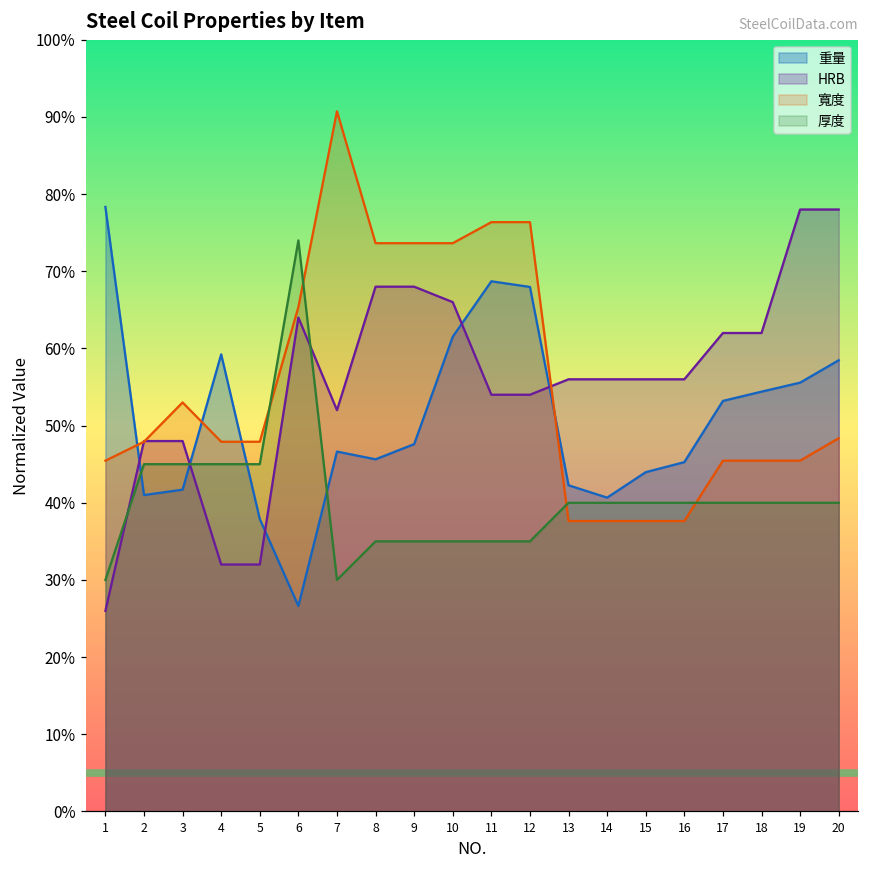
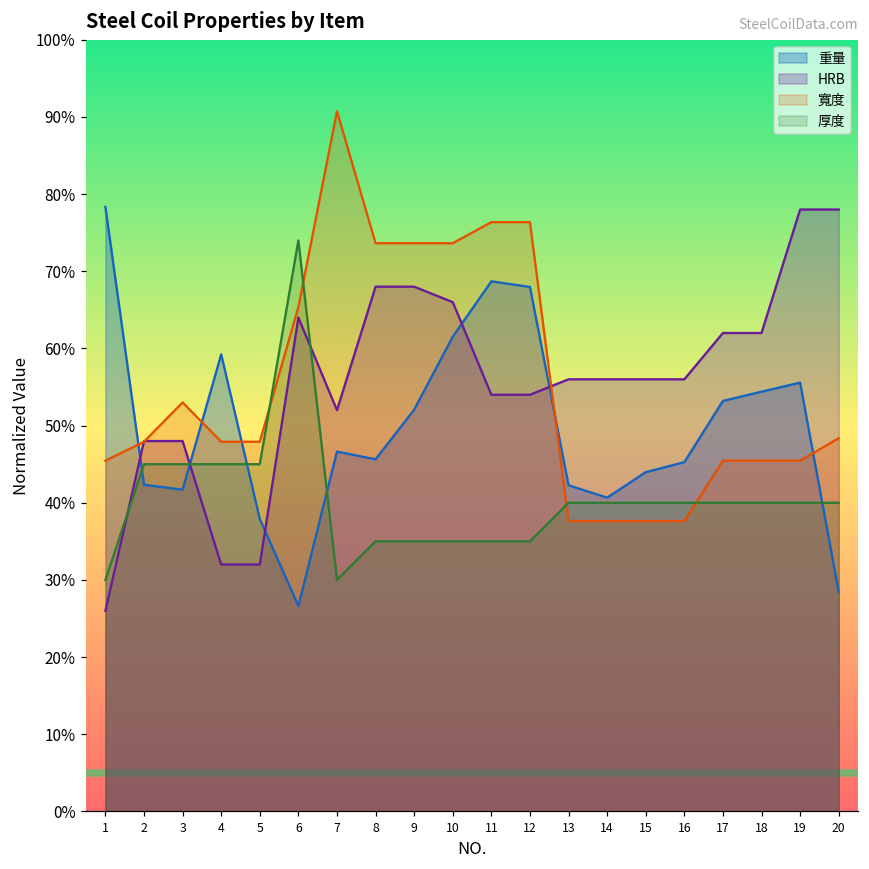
重量, 2: 41% -> 42%
重量, 9: 48% -> 52%
重量, 20: 58% -> 28%
